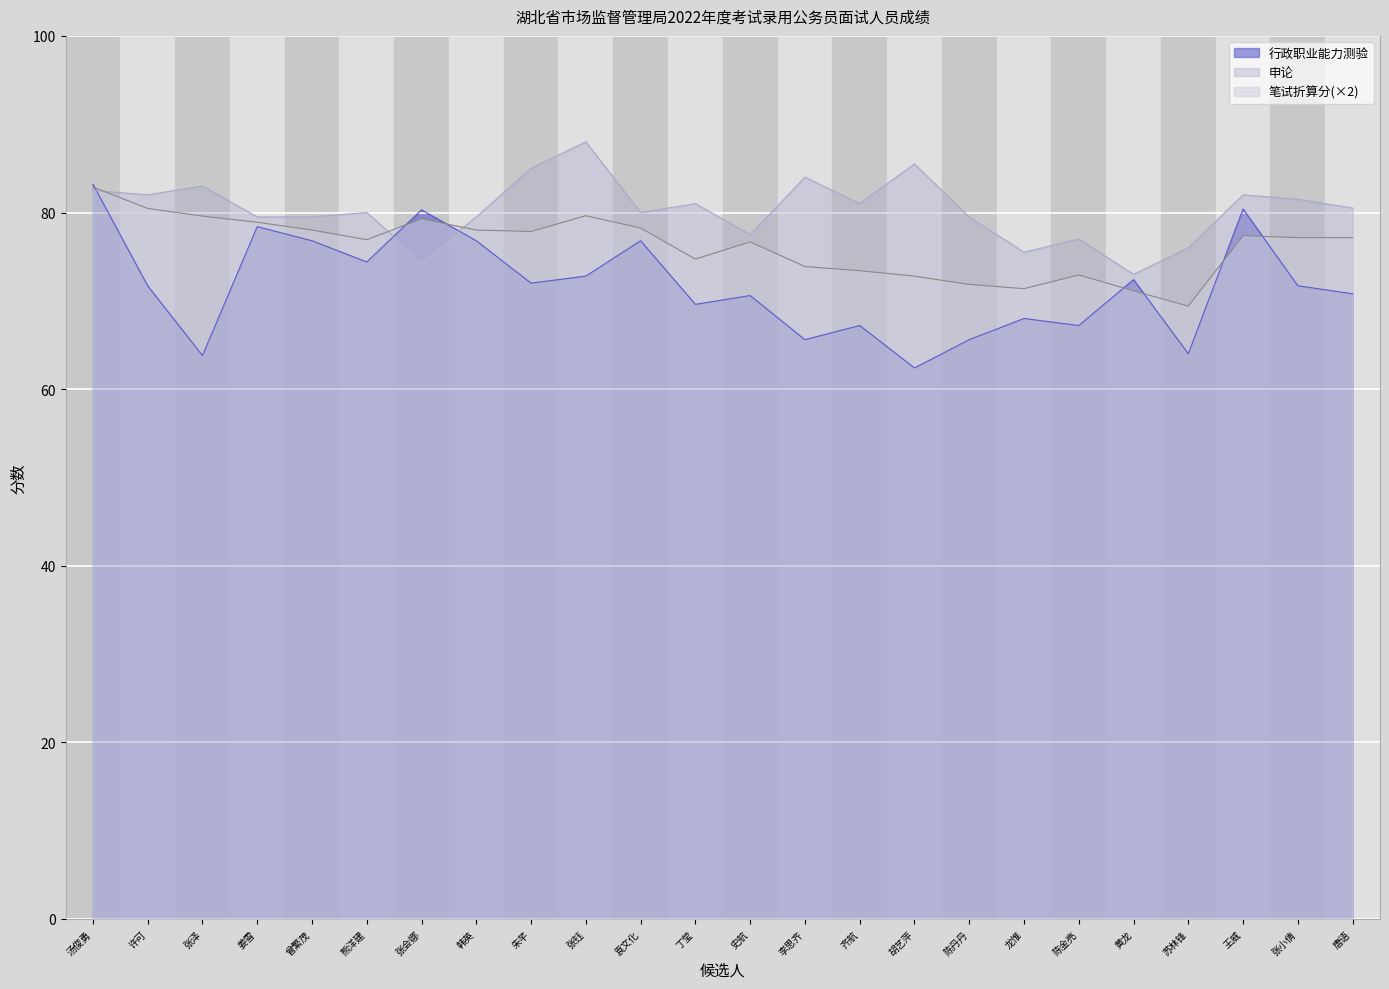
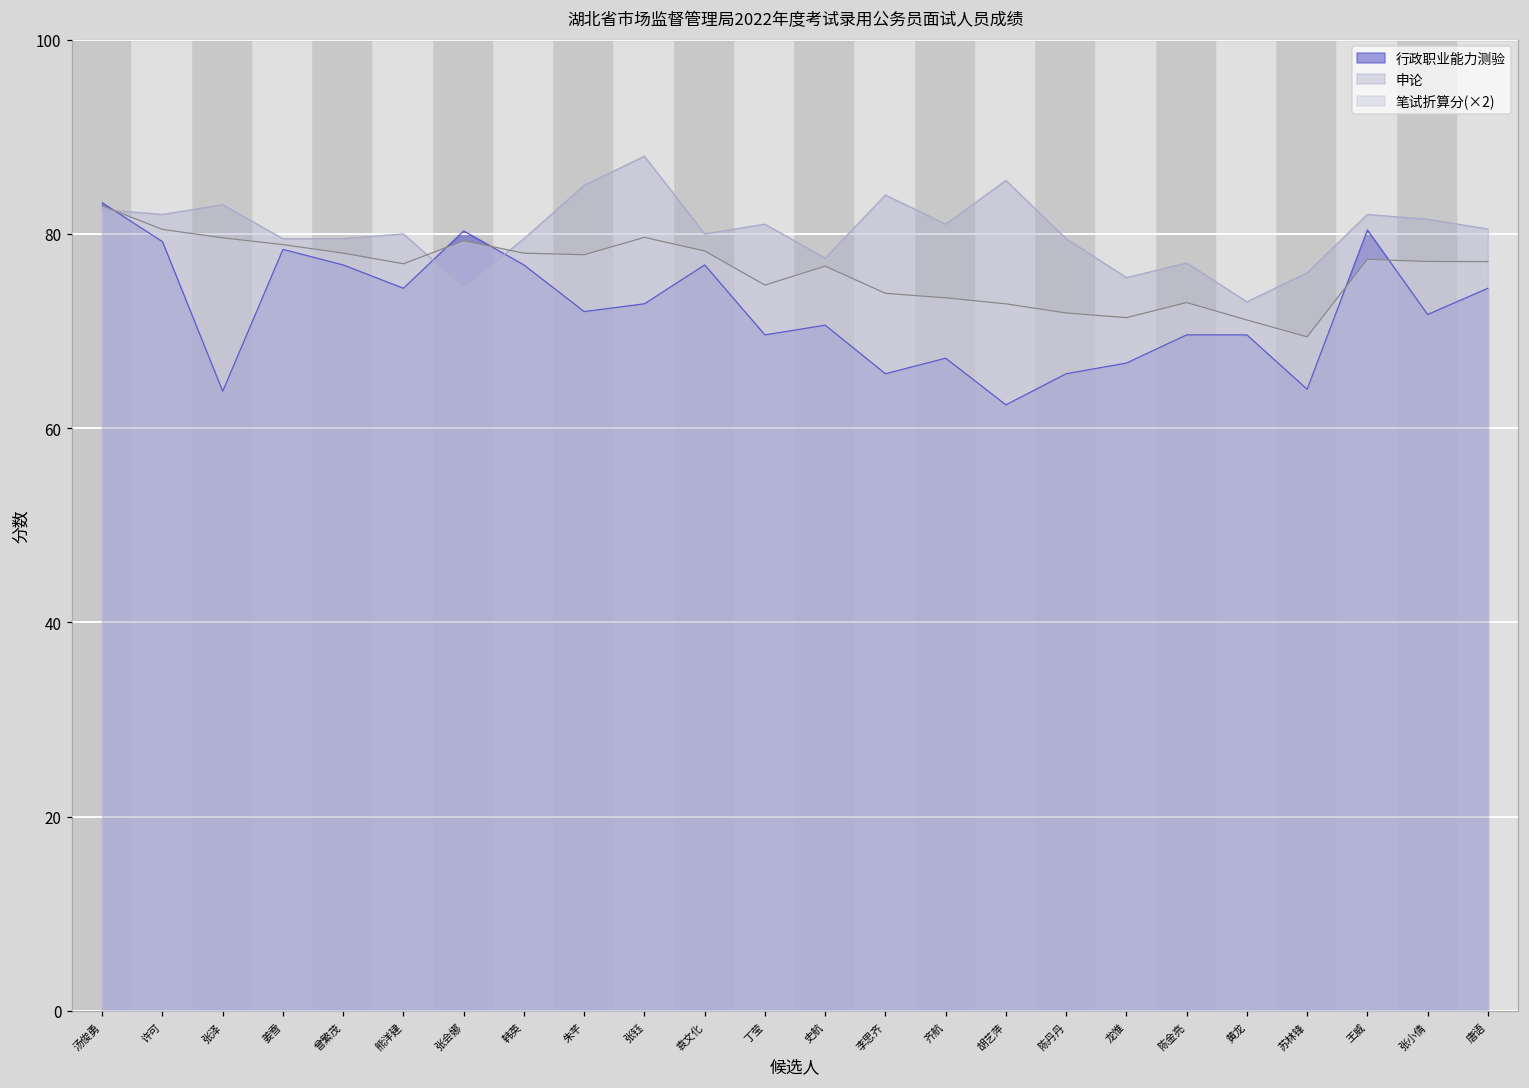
行政职业能力测验, 许可: 72 -> 79
行政职业能力测验, 龙惟: 68 -> 67
行政职业能力测验, 陈金亮: 67 -> 70
行政职业能力测验, 黄龙: 72 -> 70
行政职业能力测验, 唐语: 71 -> 74
